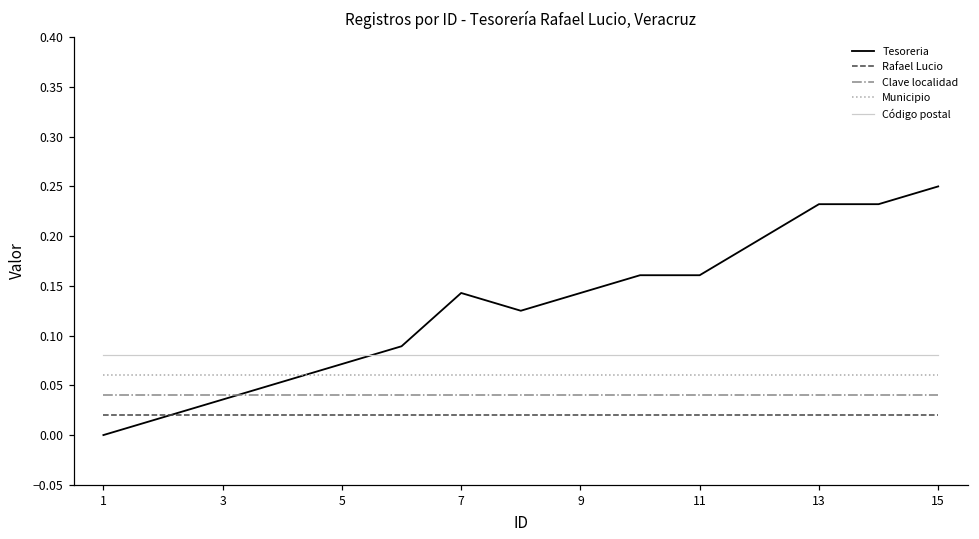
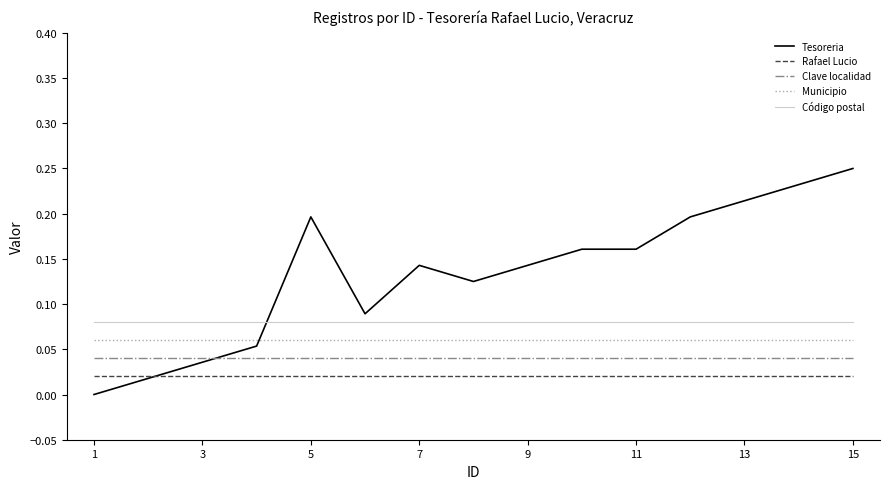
Tesoreria, 5: 0.07 -> 0.20
Tesoreria, 13: 0.23 -> 0.21
